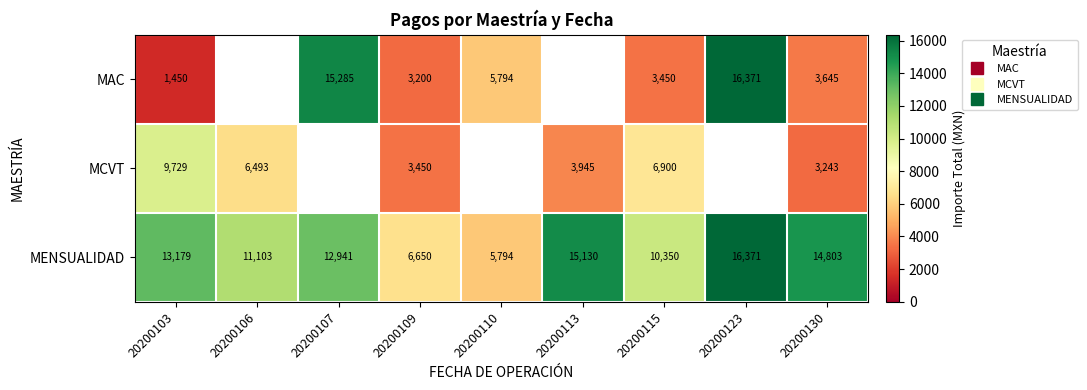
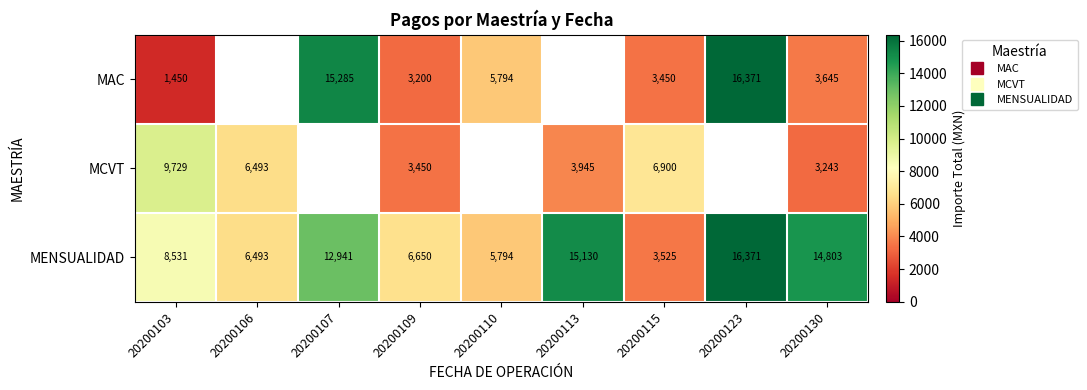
MENSUALIDAD, 20200103: 13,179 -> 8,531
MENSUALIDAD, 20200106: 11,103 -> 6,493
MENSUALIDAD, 20200115: 10,350 -> 3,525
